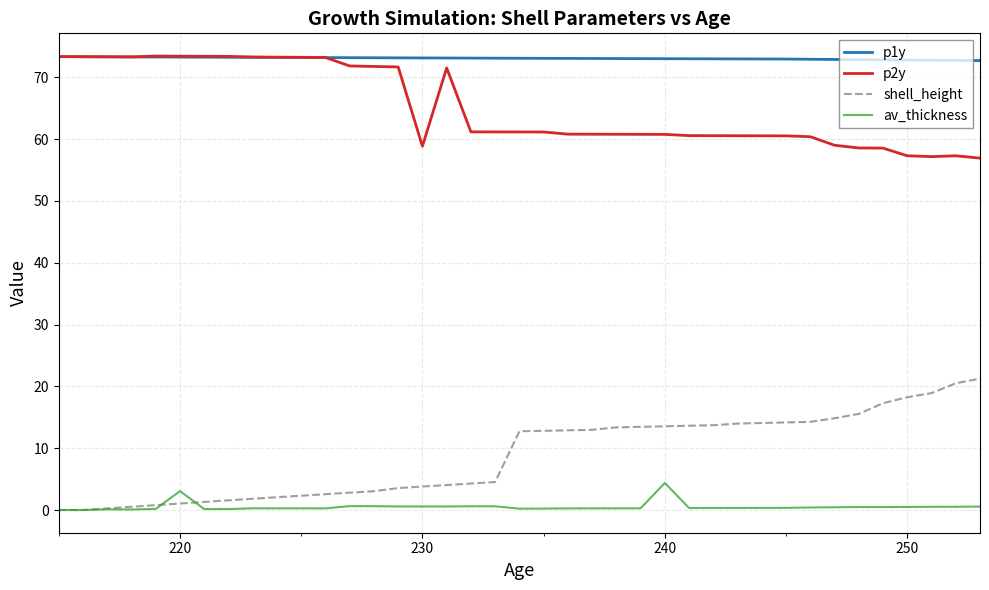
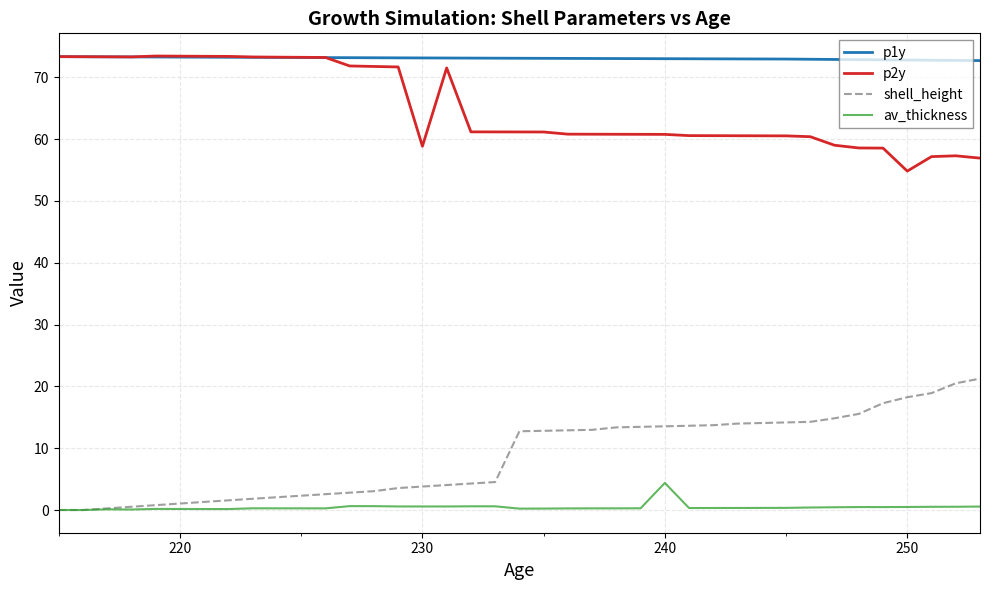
av_thickness, 220: 3 -> 0
p2y, 250: 57 -> 55
